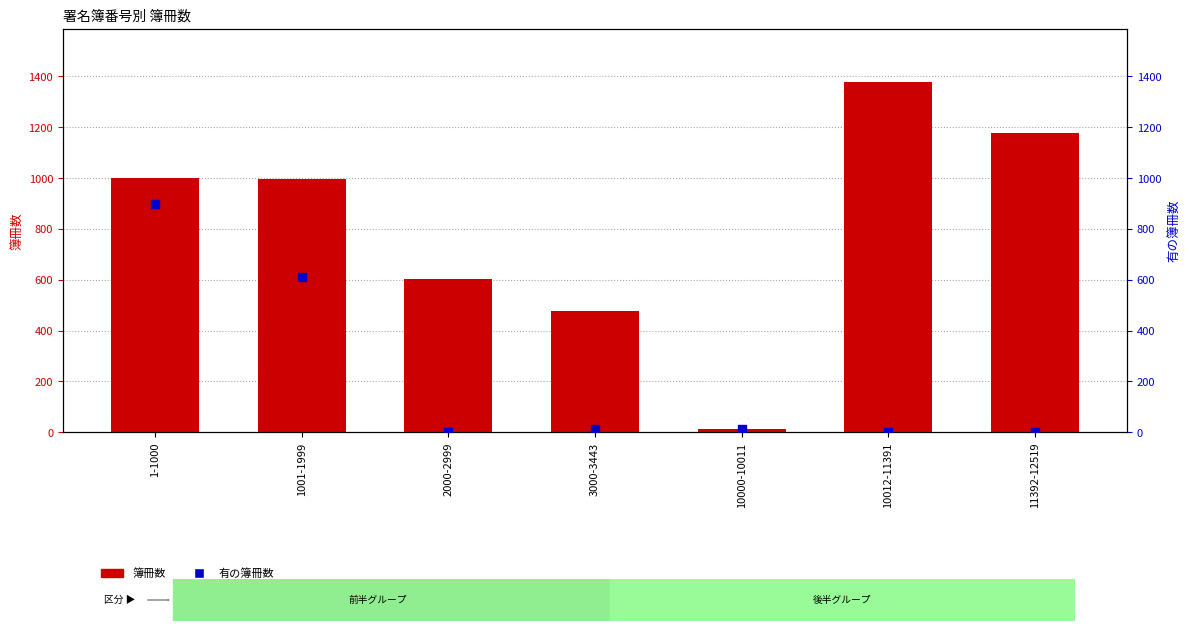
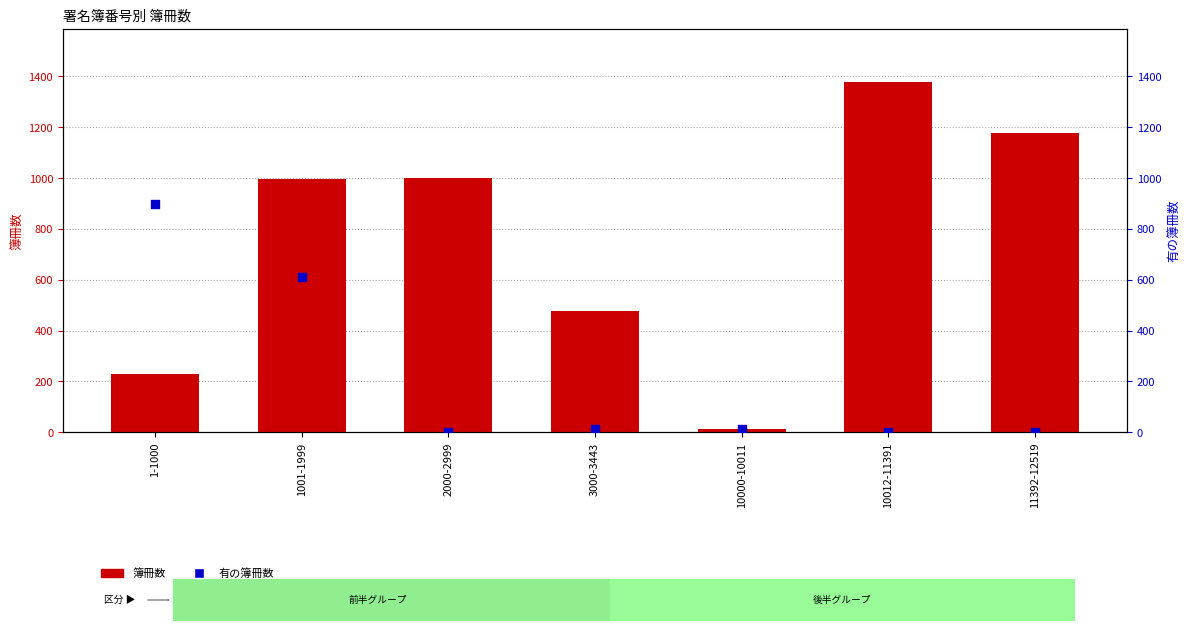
簿冊数, 1-1000: 1000 -> 230
簿冊数, 2000-2999: 600 -> 1000
